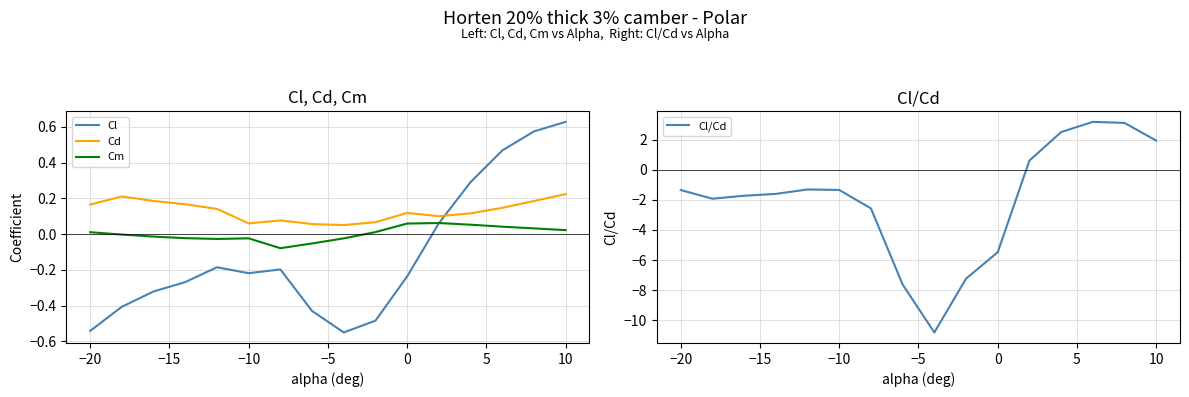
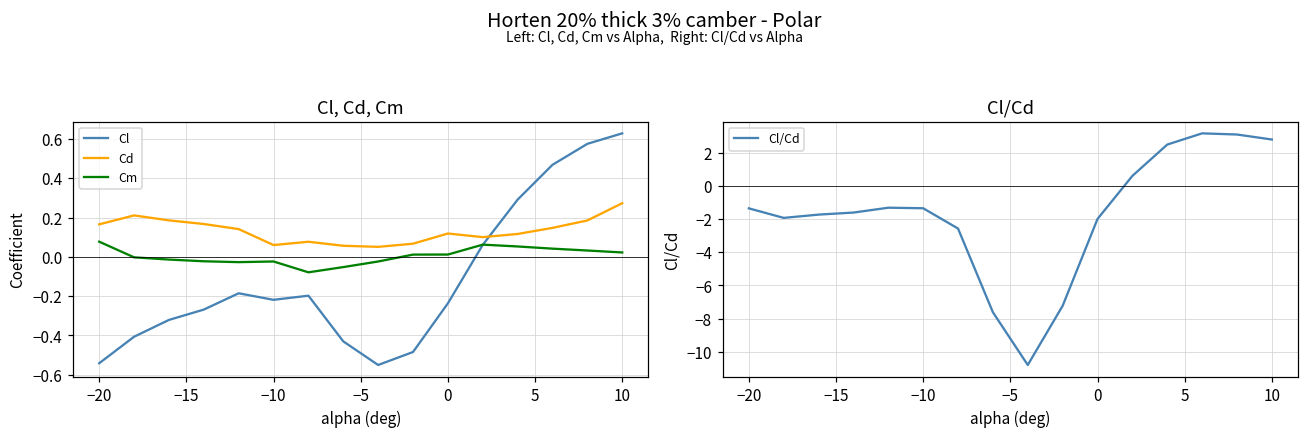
Cl, Cd, Cm, Cm, −20: 0.01 -> 0.08
Cl, Cd, Cm, Cm, 0: 0.06 -> 0.01
Cl, Cd, Cm, Cd, 10: 0.22 -> 0.27
Cl/Cd, 0: -5.5 -> -2.0
Cl/Cd, 10: 1.9 -> 2.8
